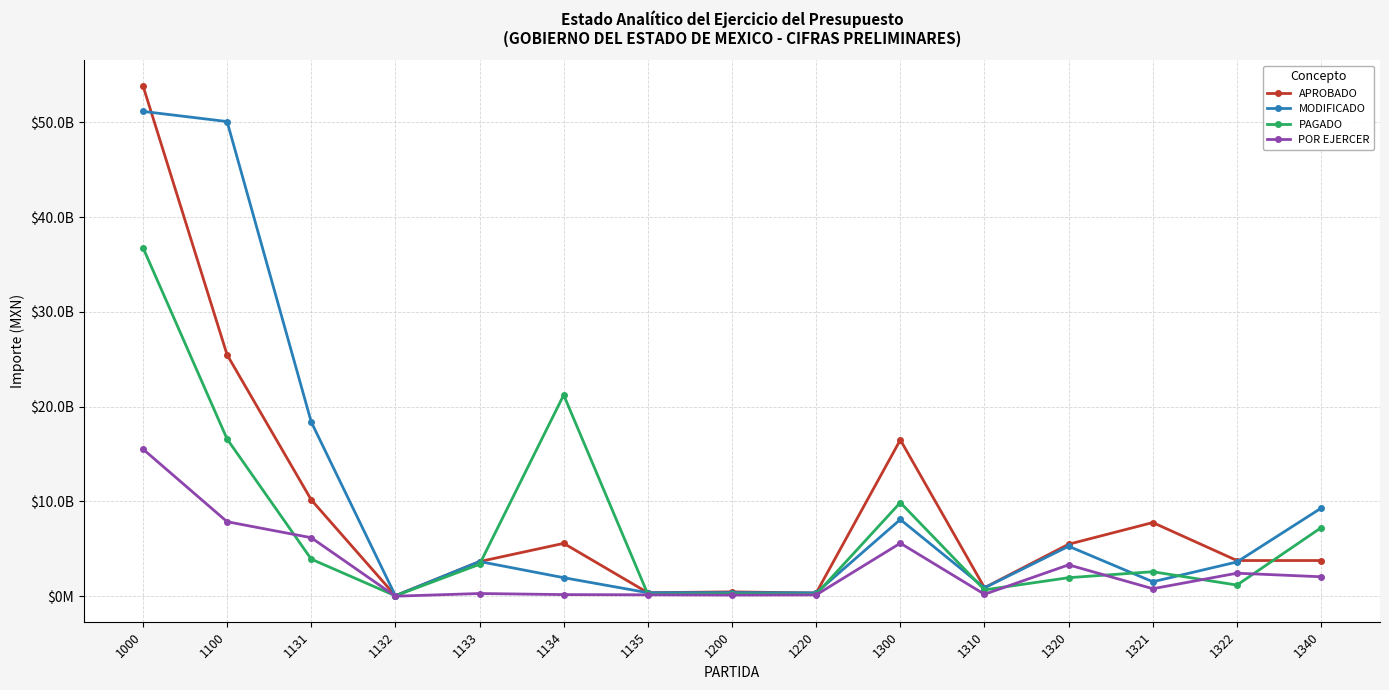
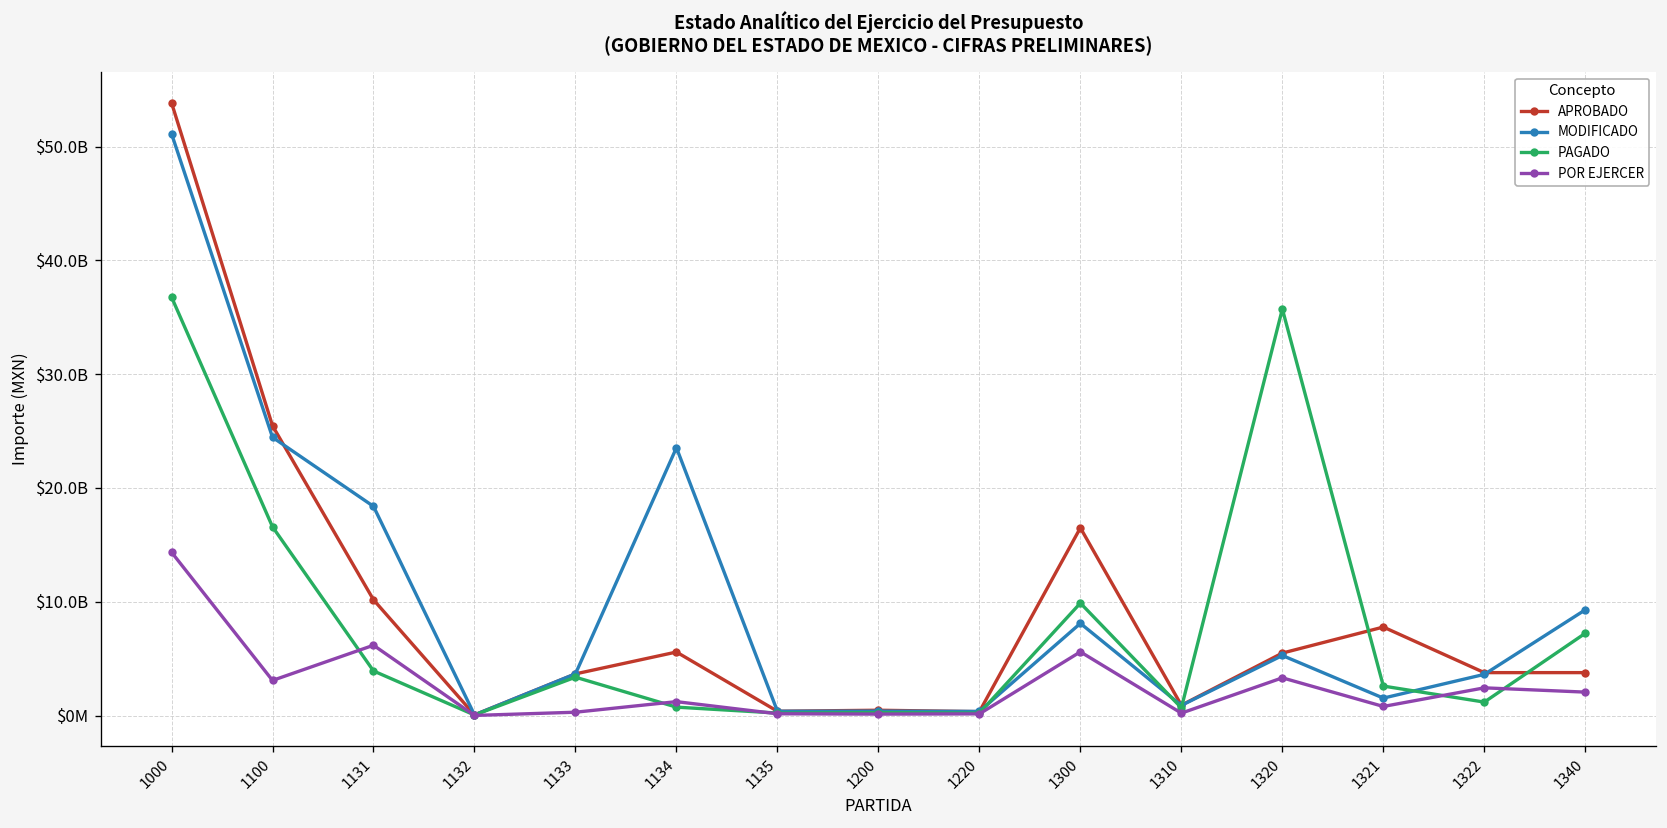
POR EJERCER, 1000: $16000000000 -> $14000000000
MODIFICADO, 1100: $50000000000 -> $24000000000
POR EJERCER, 1100: $8000000000 -> $3000000000
MODIFICADO, 1134: $2000000000 -> $24000000000
PAGADO, 1134: $21000000000 -> $1000000000
POR EJERCER, 1134: $0 -> $1000000000
PAGADO, 1320: $2000000000 -> $36000000000
